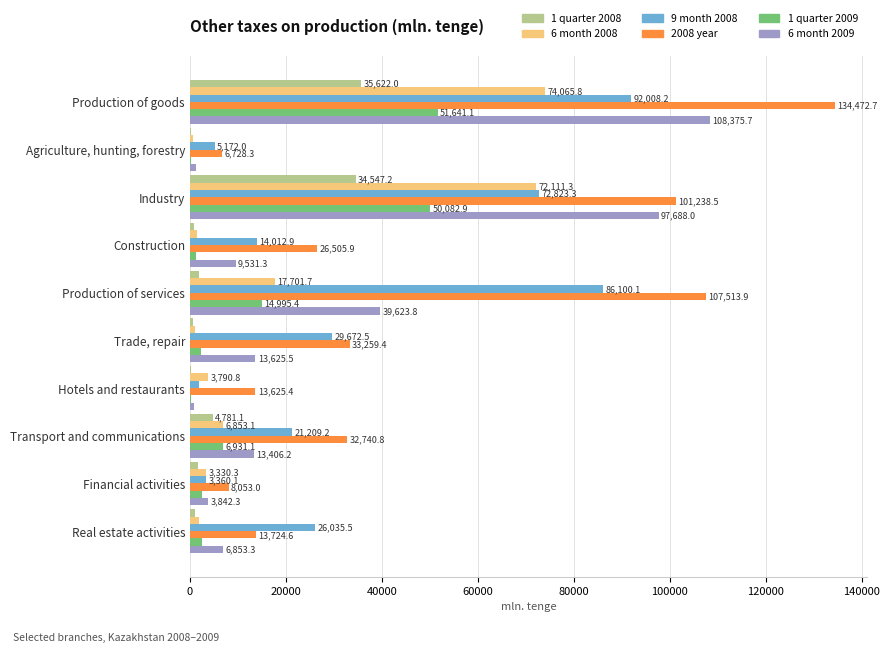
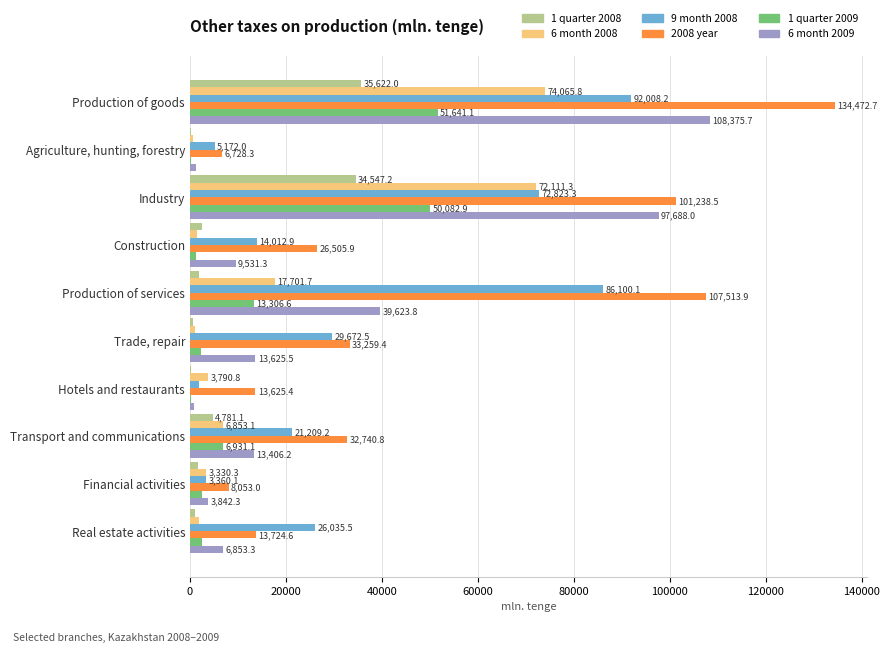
1 quarter 2008, Construction: 1000 -> 3000
1 quarter 2009, Production of services: 14,995.4 -> 13,306.6
